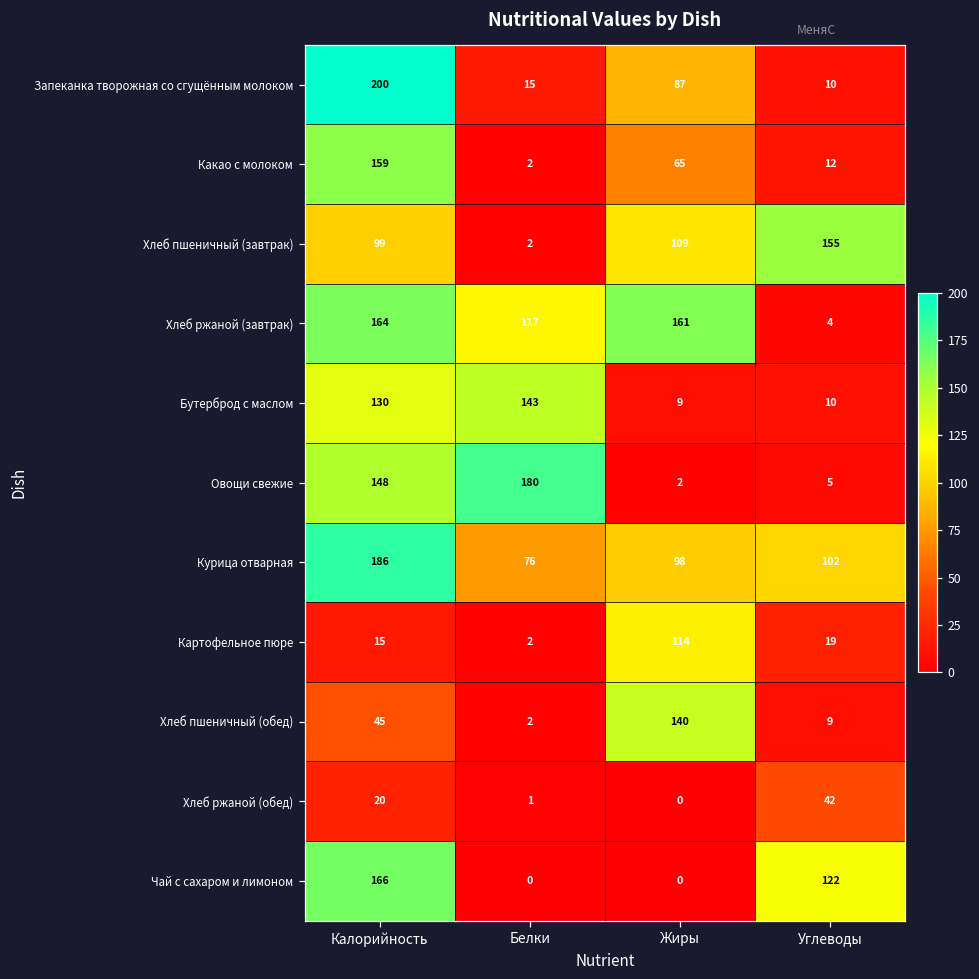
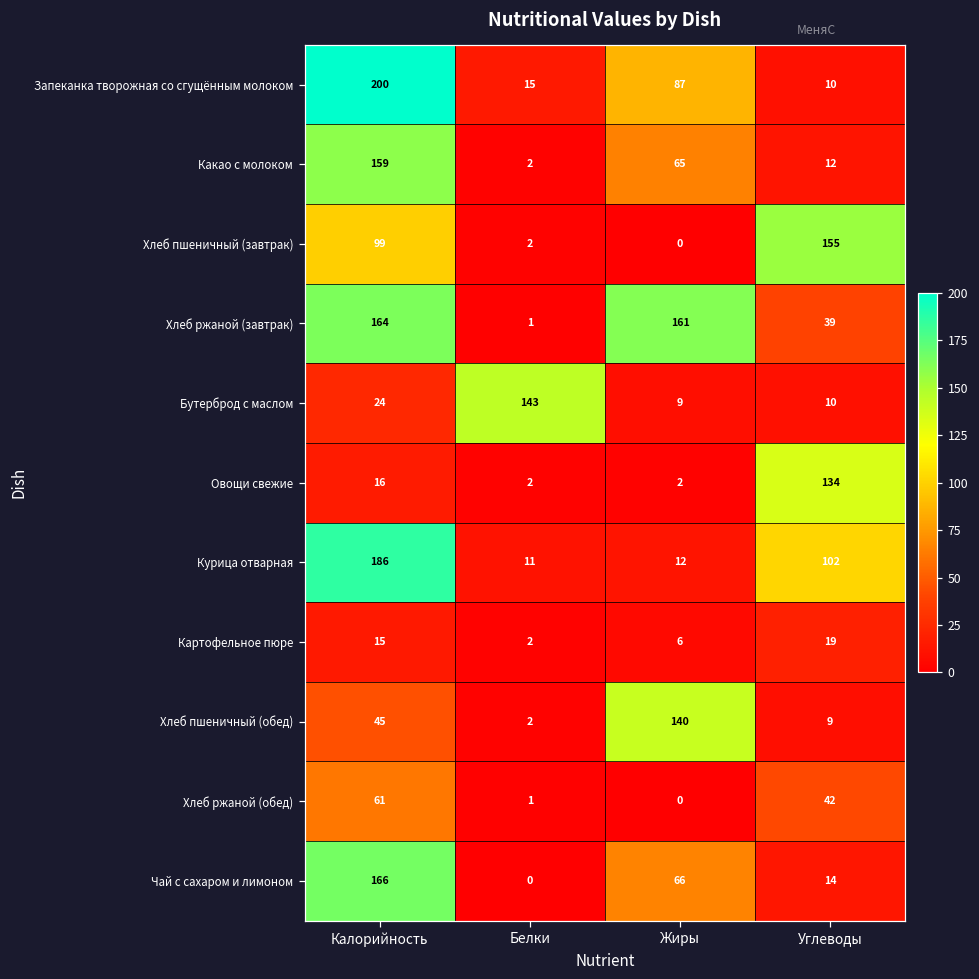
Хлеб пшеничный (завтрак), Жиры: 109 -> 0
Хлеб ржаной (завтрак), Белки: 117 -> 1
Хлеб ржаной (завтрак), Углеводы: 4 -> 39
Бутерброд с маслом, Калорийность: 130 -> 24
Овощи свежие, Калорийность: 148 -> 16
Овощи свежие, Белки: 180 -> 2
Овощи свежие, Углеводы: 5 -> 134
Курица отварная, Белки: 76 -> 11
Курица отварная, Жиры: 98 -> 12
Картофельное пюре, Жиры: 114 -> 6
Хлеб ржаной (обед), Калорийность: 20 -> 61
Чай с сахаром и лимоном, Жиры: 0 -> 66
Чай с сахаром и лимоном, Углеводы: 122 -> 14
